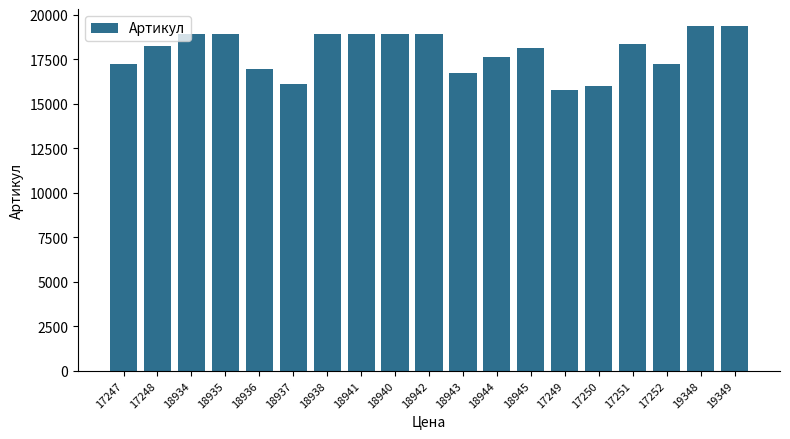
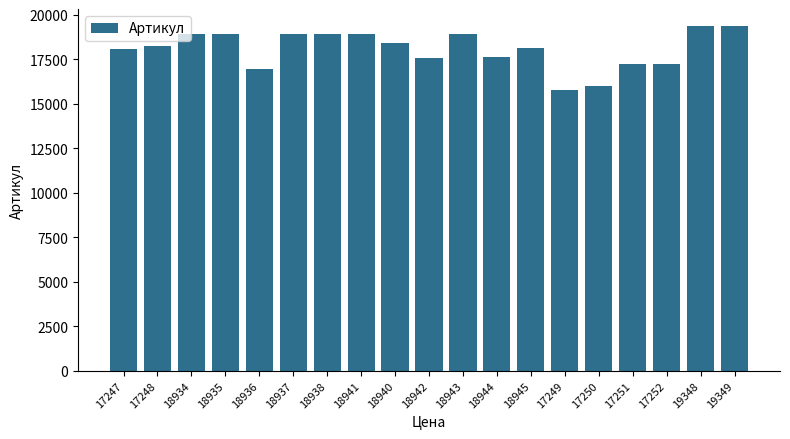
17247: 17200 -> 18100
18937: 16100 -> 18900
18940: 18900 -> 18400
18942: 18900 -> 17600
18943: 16700 -> 18900
17251: 18400 -> 17300
